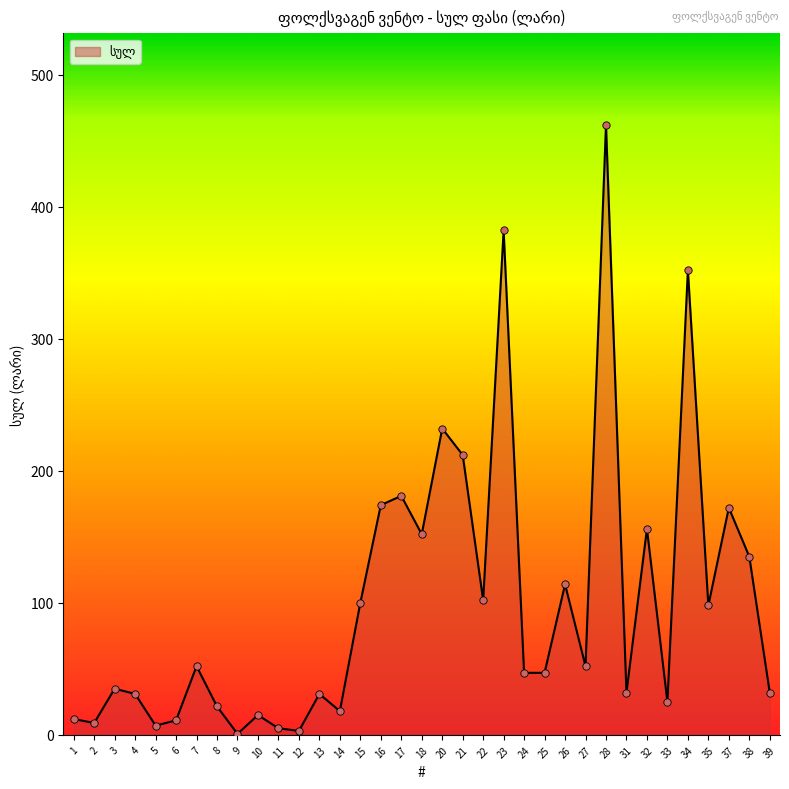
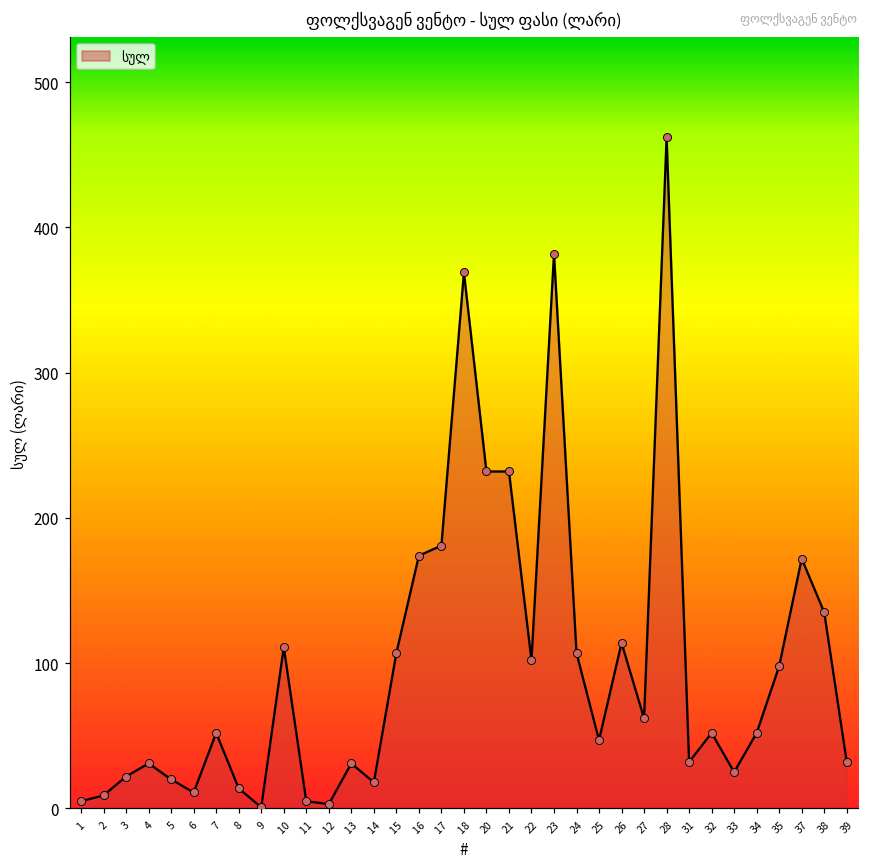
1: 12 -> 5
3: 35 -> 22
5: 7 -> 20
8: 22 -> 14
10: 15 -> 111
15: 100 -> 107
18: 152 -> 369
21: 212 -> 232
24: 47 -> 107
27: 52 -> 62
32: 156 -> 52
34: 352 -> 52
